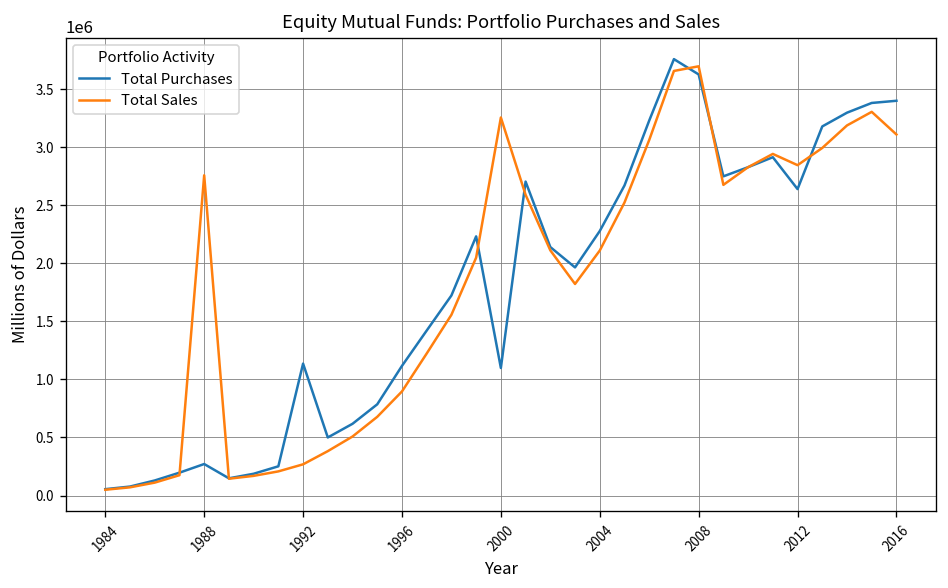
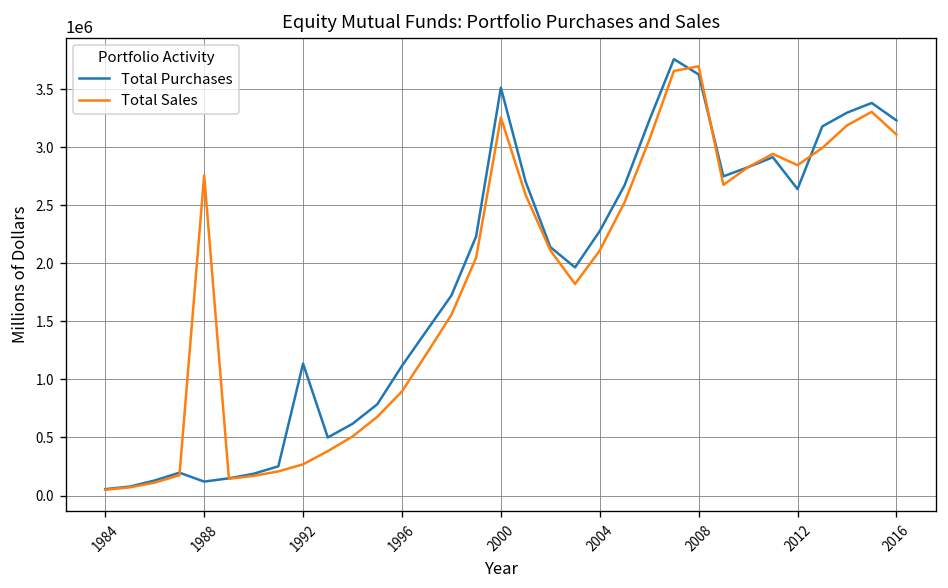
Total Purchases, 1988: 300000 -> 100000
Total Purchases, 2000: 1100000 -> 3500000
Total Purchases, 2016: 3400000 -> 3200000
